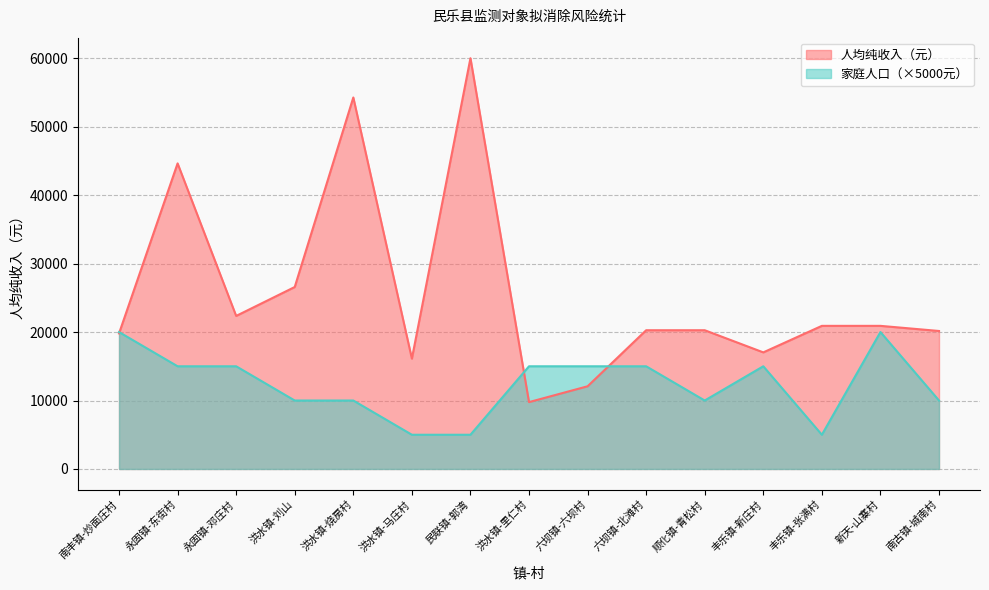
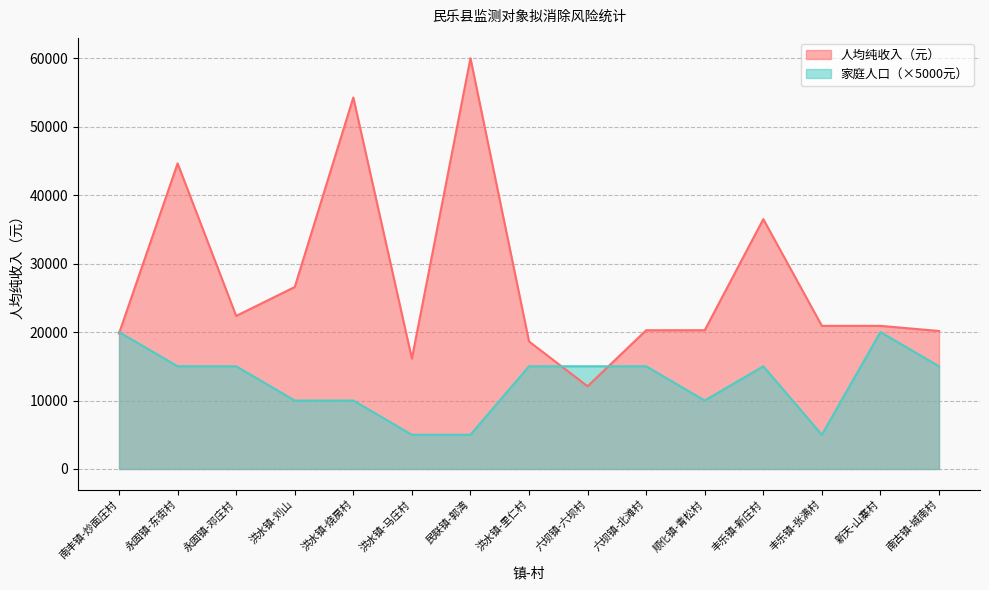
人均纯收入（元）, 洪水镇-里仁村: 10000 -> 19000
人均纯收入（元）, 丰乐镇-新庄村: 17000 -> 36000
家庭人口（×5000元）, 南古镇-城南村: 10000 -> 15000
